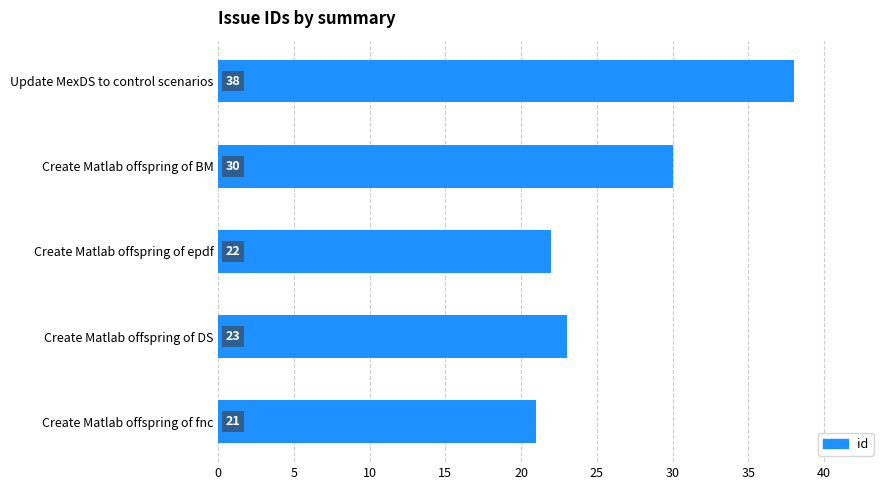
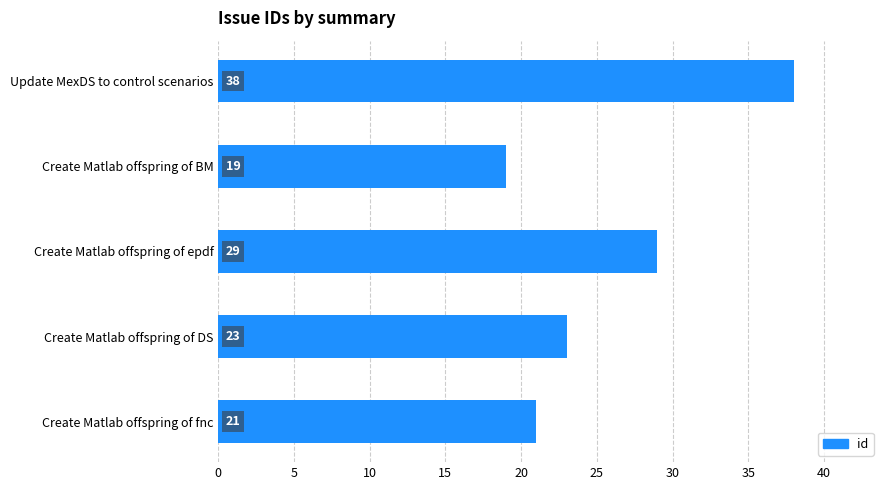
Create Matlab offspring of BM: 30 -> 19
Create Matlab offspring of epdf: 22 -> 29
